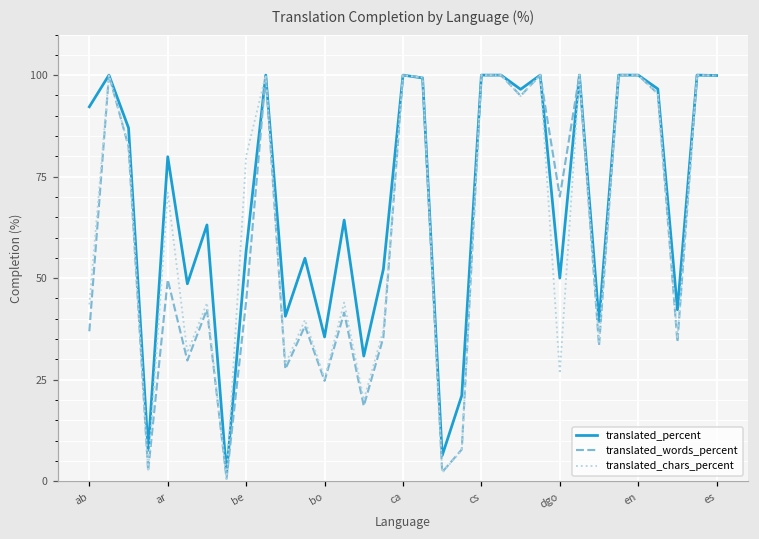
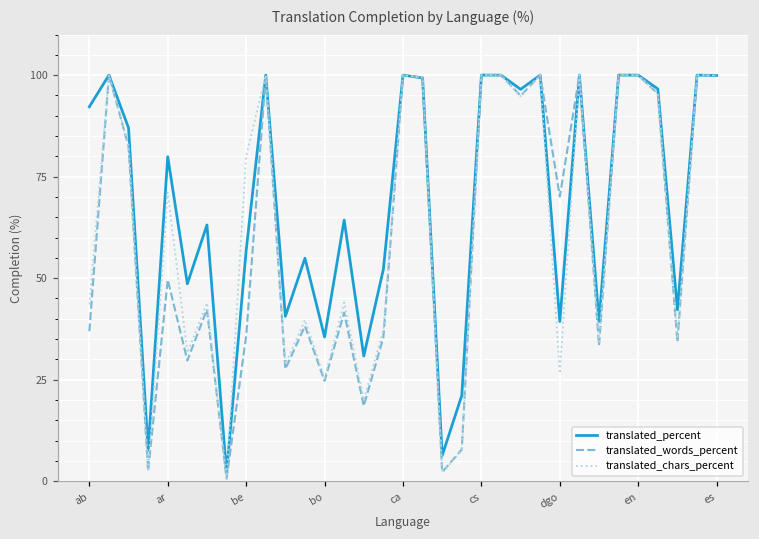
translated_words_percent, be: 44 -> 36
translated_percent, dgo: 50 -> 39
